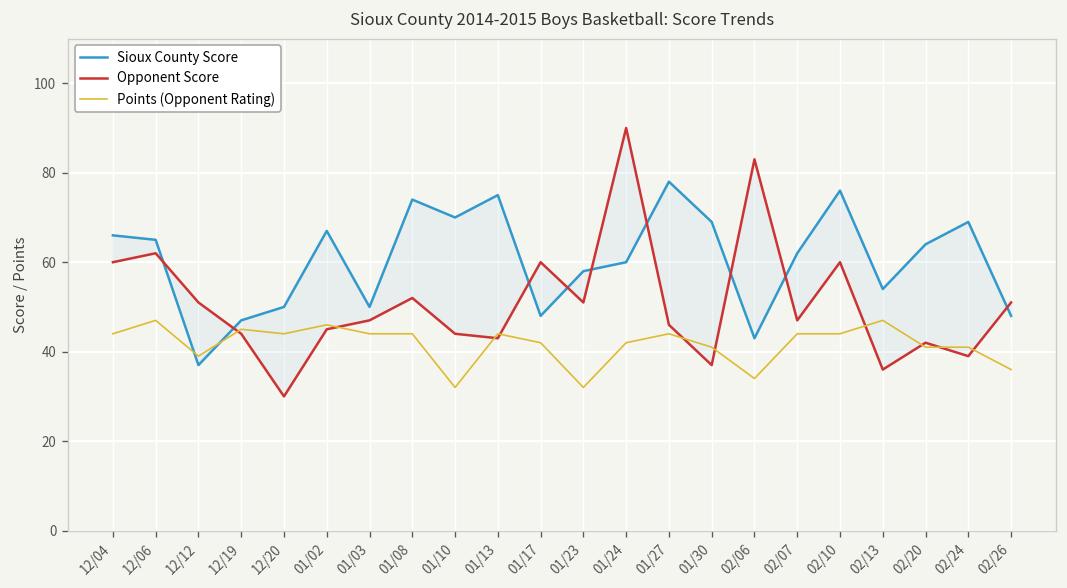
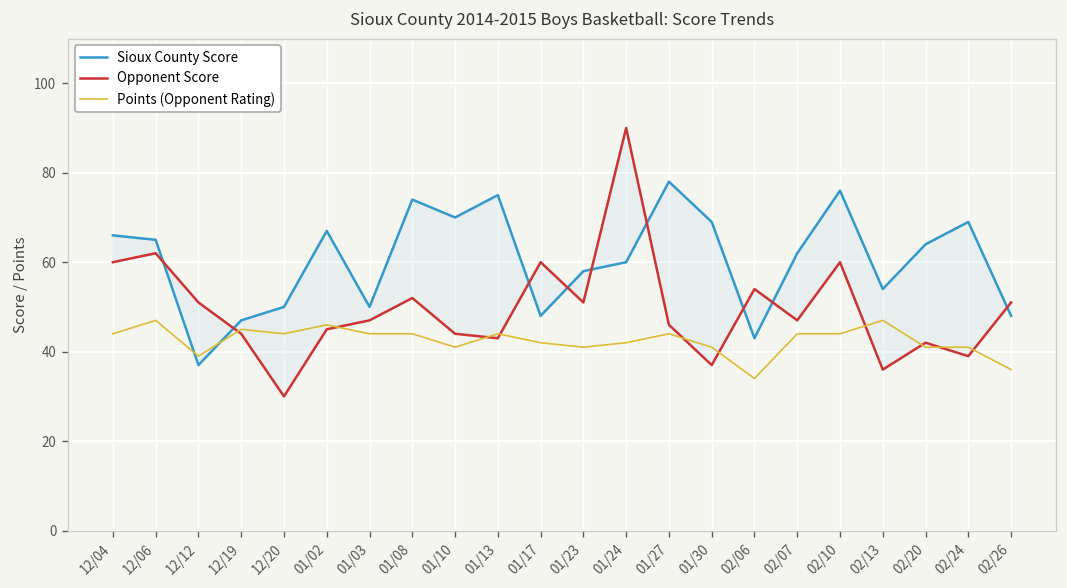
Points (Opponent Rating), 01/10: 32 -> 41
Points (Opponent Rating), 01/23: 32 -> 41
Opponent Score, 02/06: 83 -> 54
